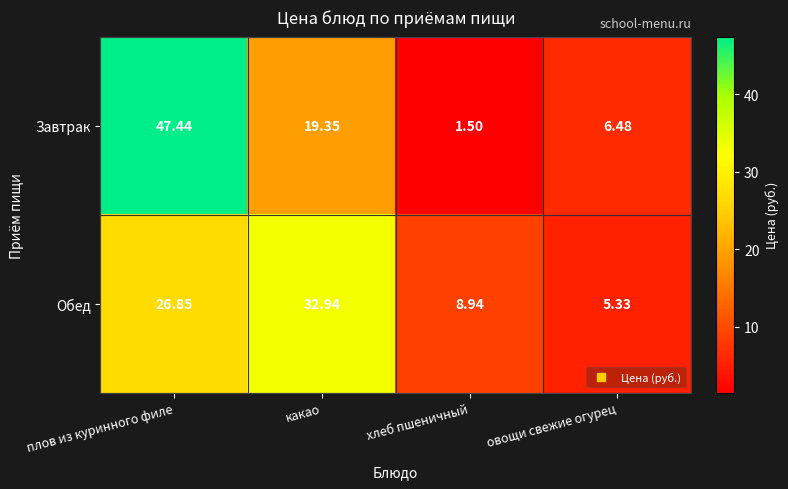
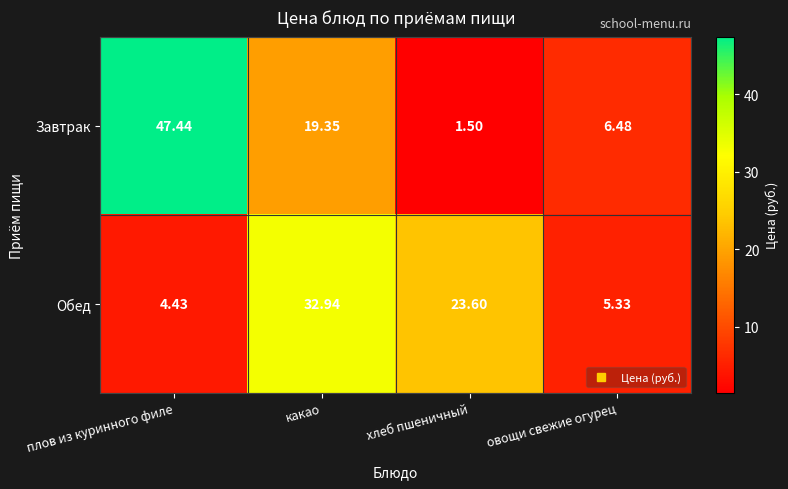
Обед, плов из куринного филе: 26.85 -> 4.43
Обед, хлеб пшеничный: 8.94 -> 23.60
